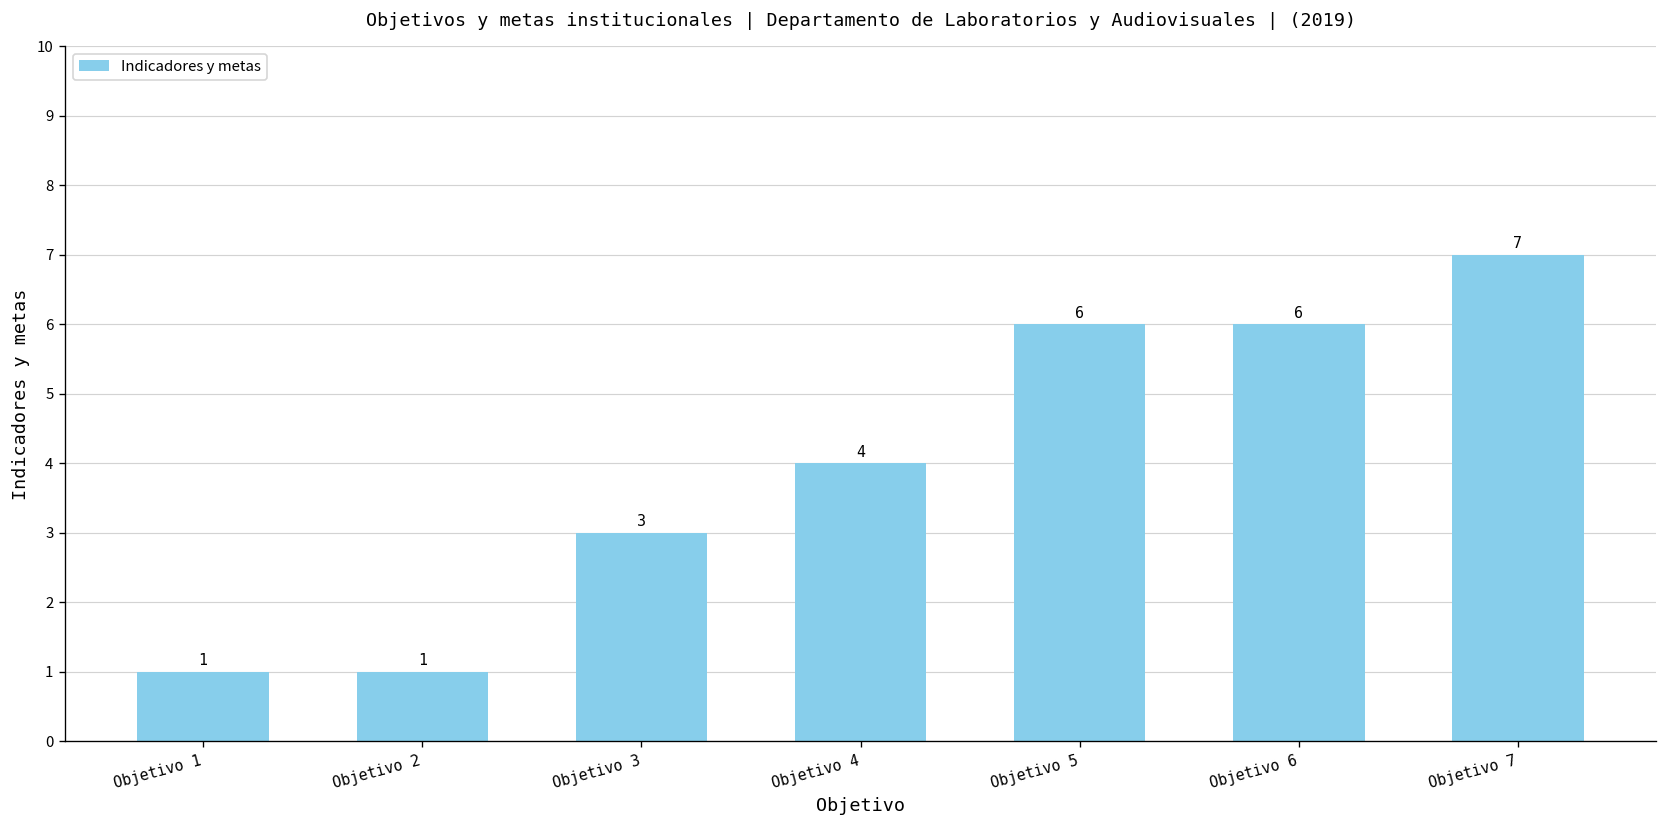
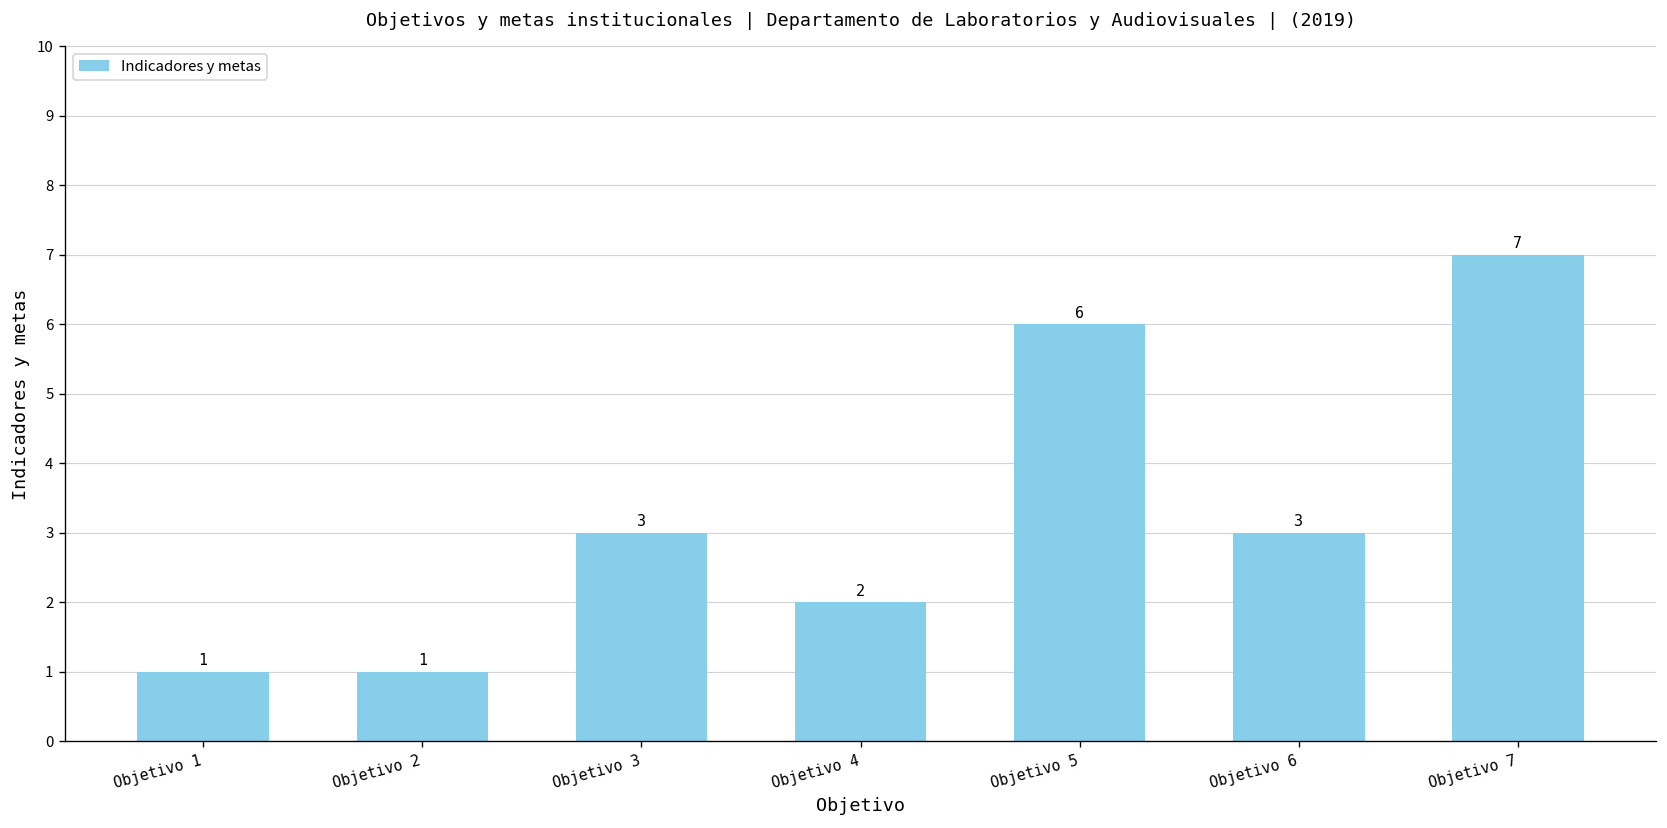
Objetivo 4: 4 -> 2
Objetivo 6: 6 -> 3
